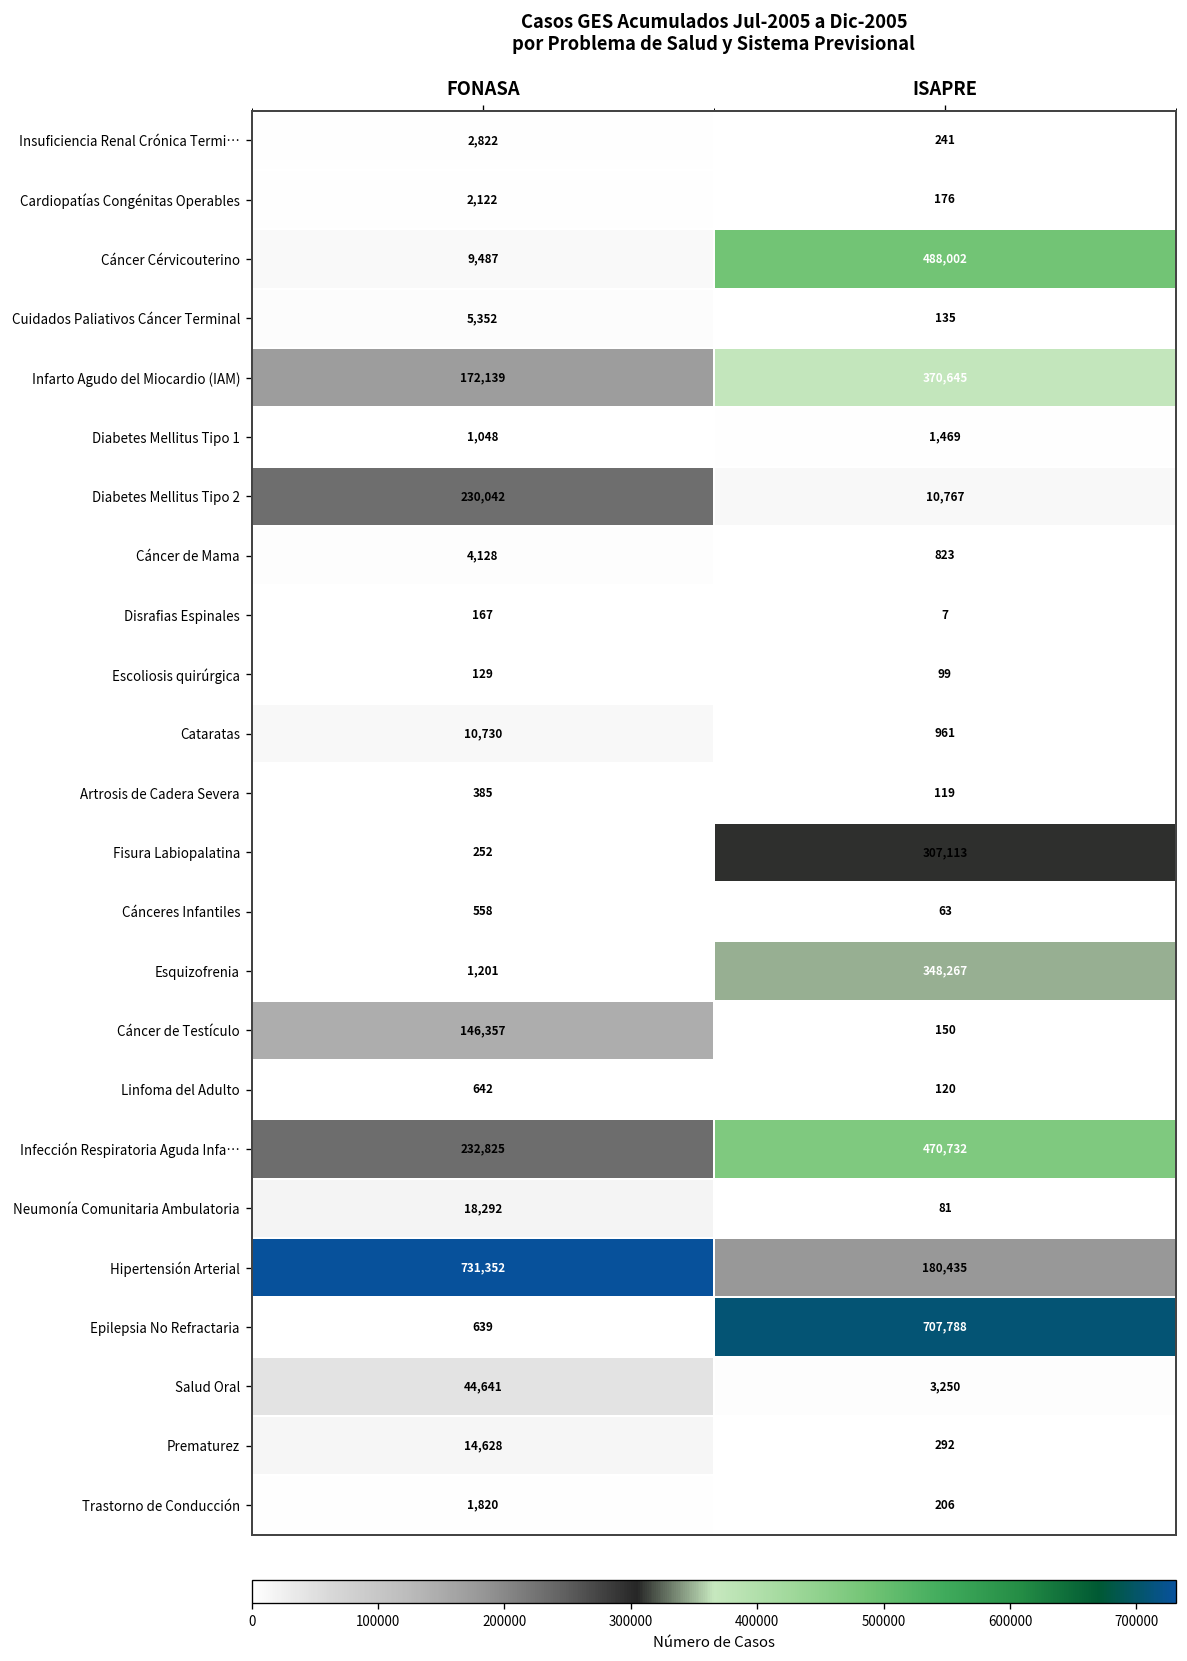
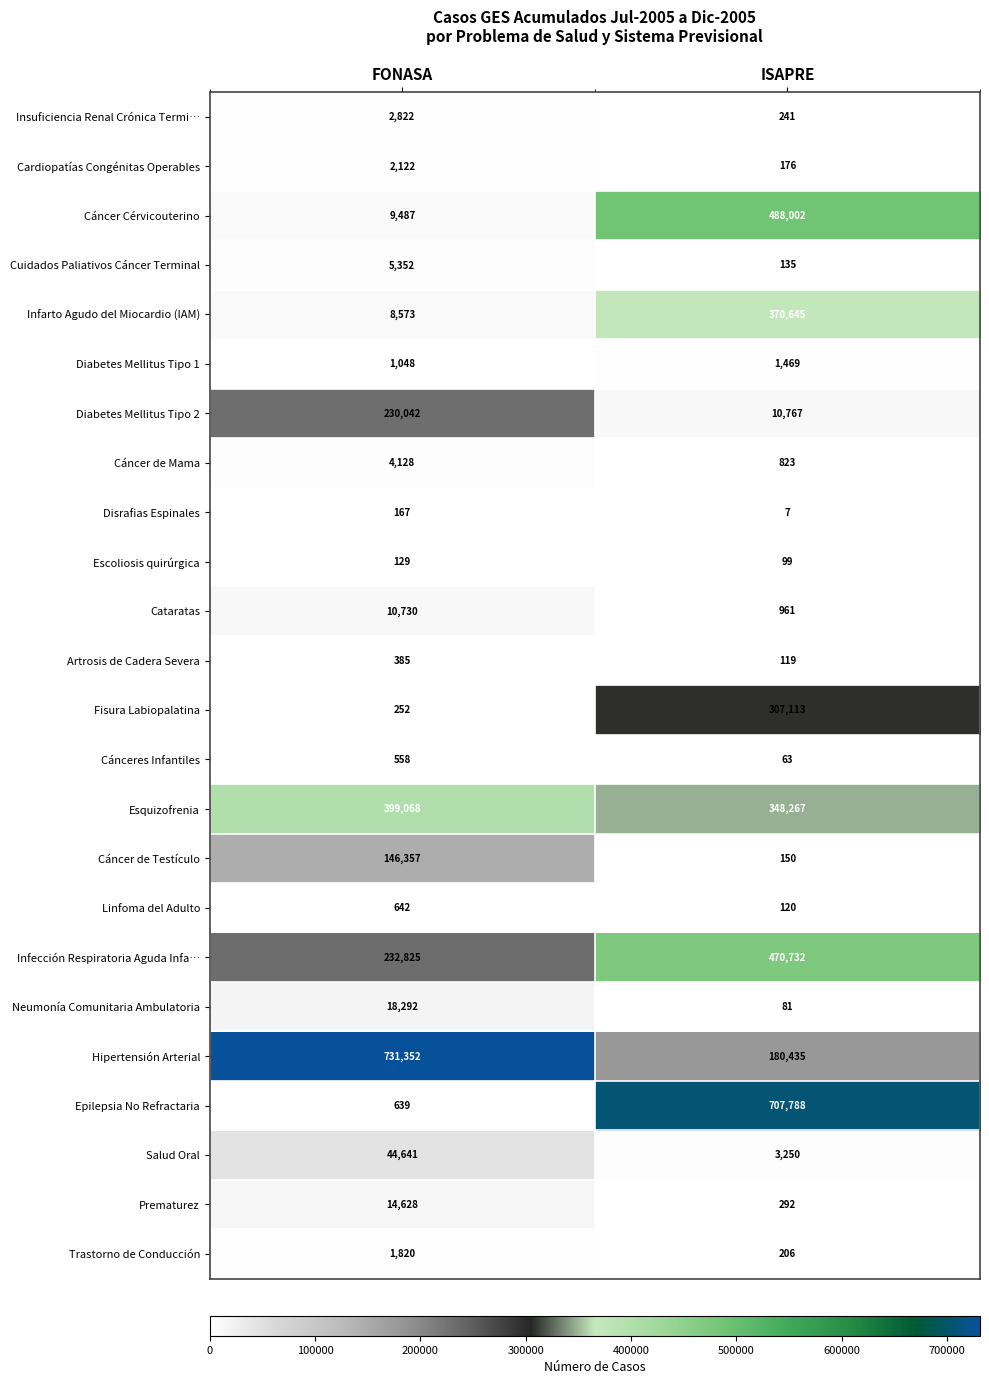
Infarto Agudo del Miocardio (IAM), FONASA: 172,139 -> 8,573
Esquizofrenia, FONASA: 1,201 -> 399,068
